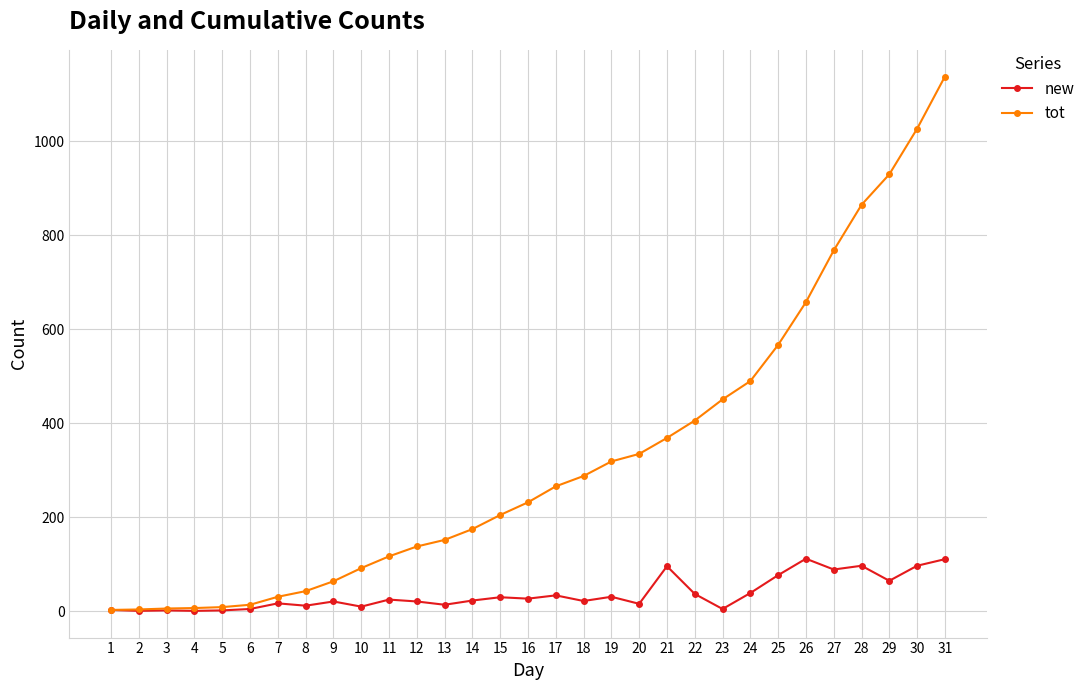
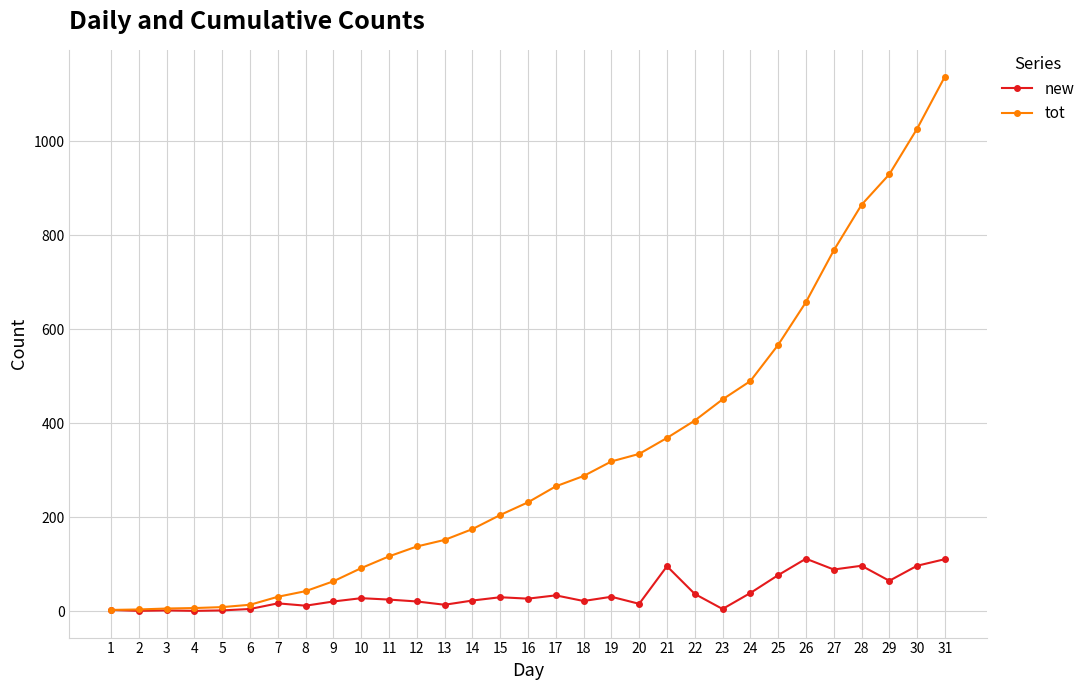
new, 10: 10 -> 30
